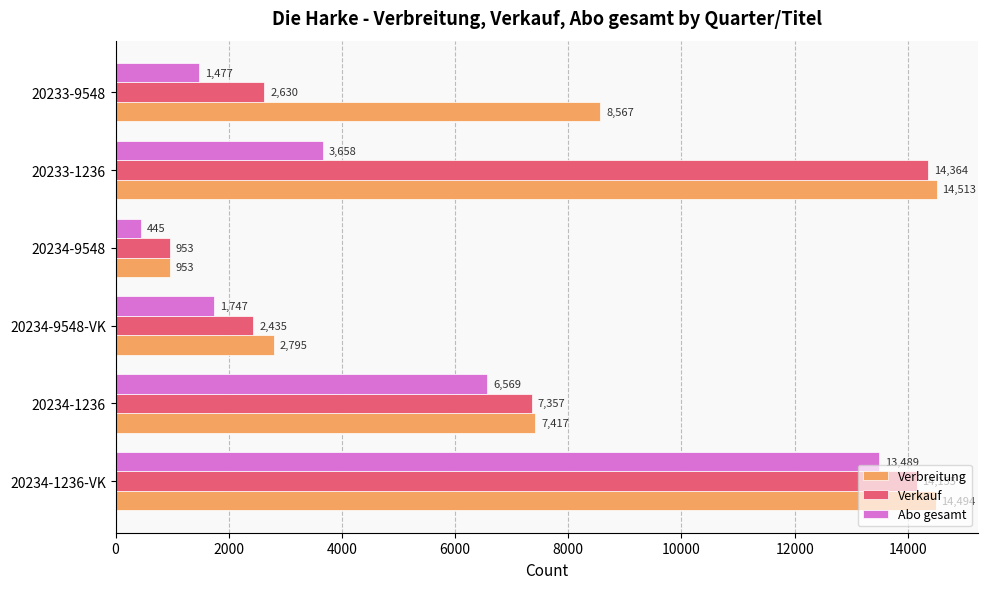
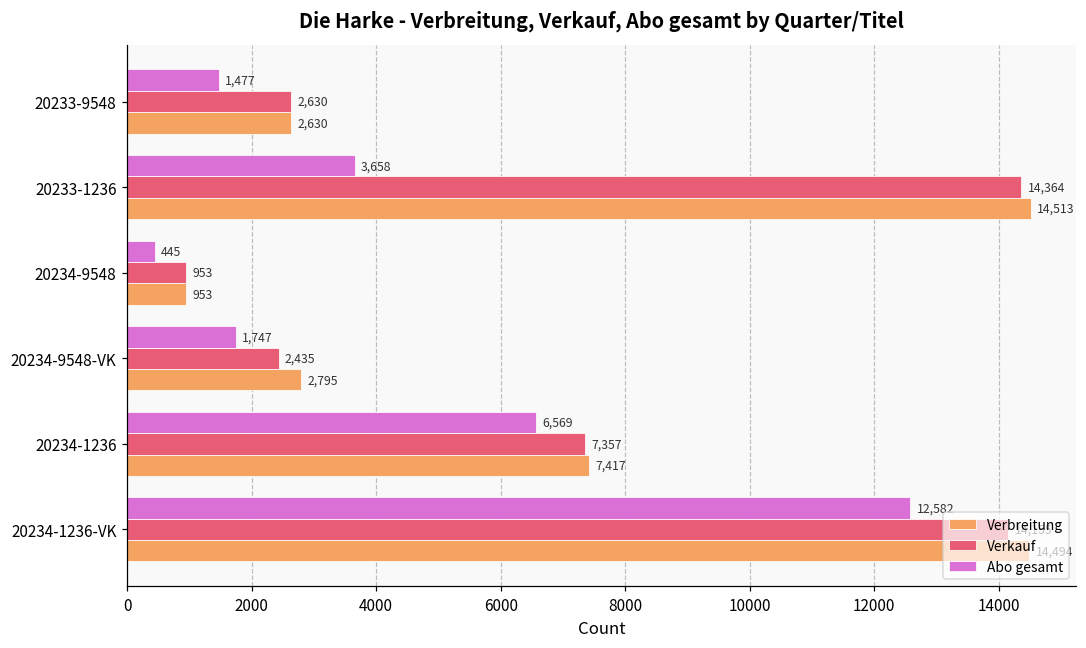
Verbreitung, 20233-9548: 8,567 -> 2,630
Abo gesamt, 20234-1236-VK: 13500 -> 12600
